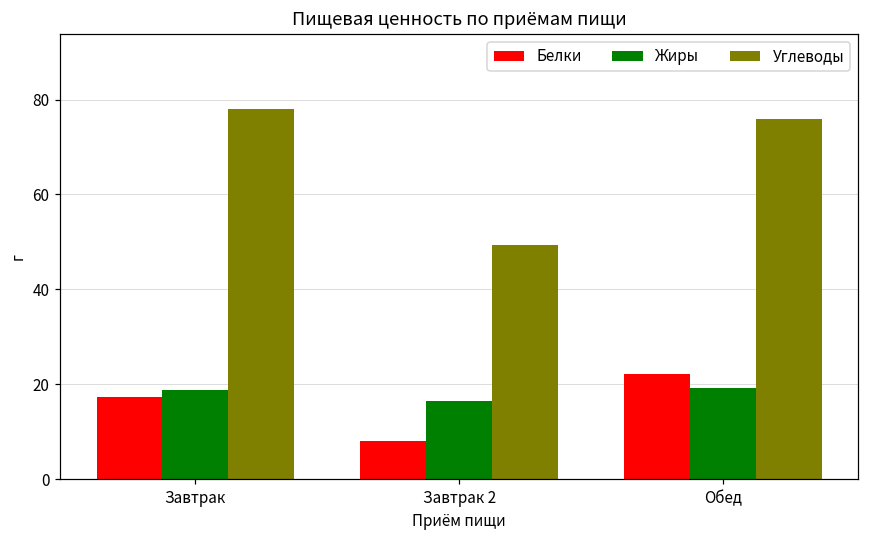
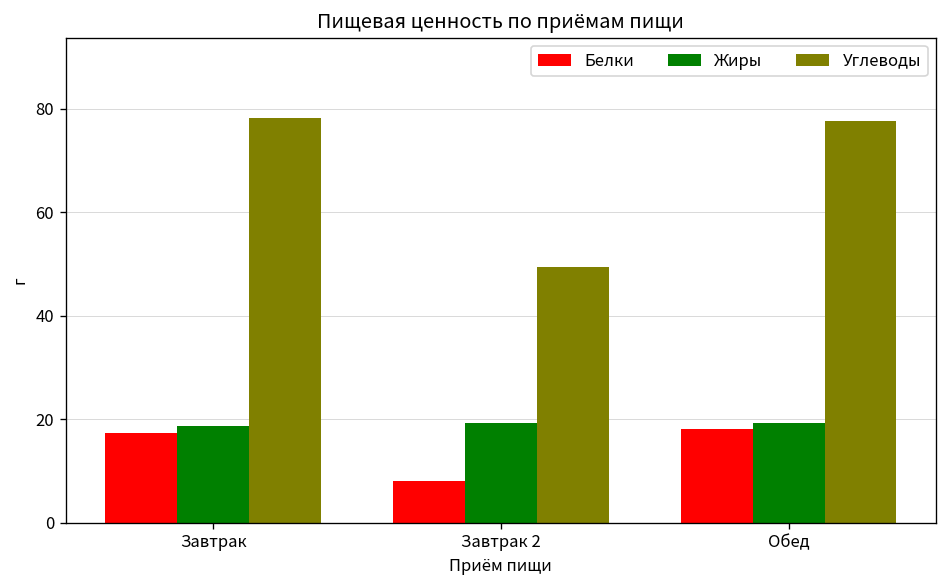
Жиры, Завтрак 2: 17 -> 19
Белки, Обед: 22 -> 18
Углеводы, Обед: 76 -> 78
